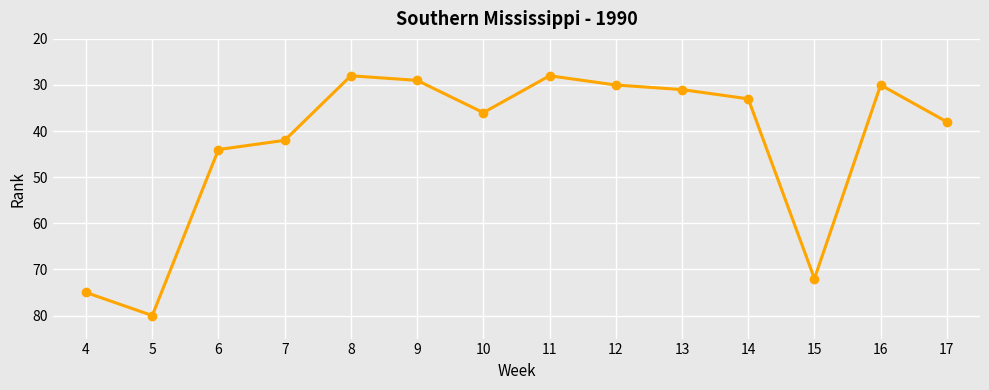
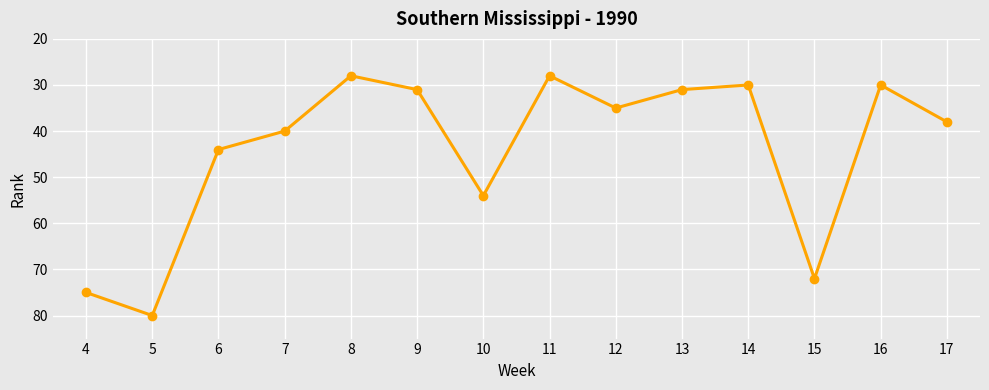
7: 42 -> 40
9: 29 -> 31
10: 36 -> 54
12: 30 -> 35
14: 33 -> 30
